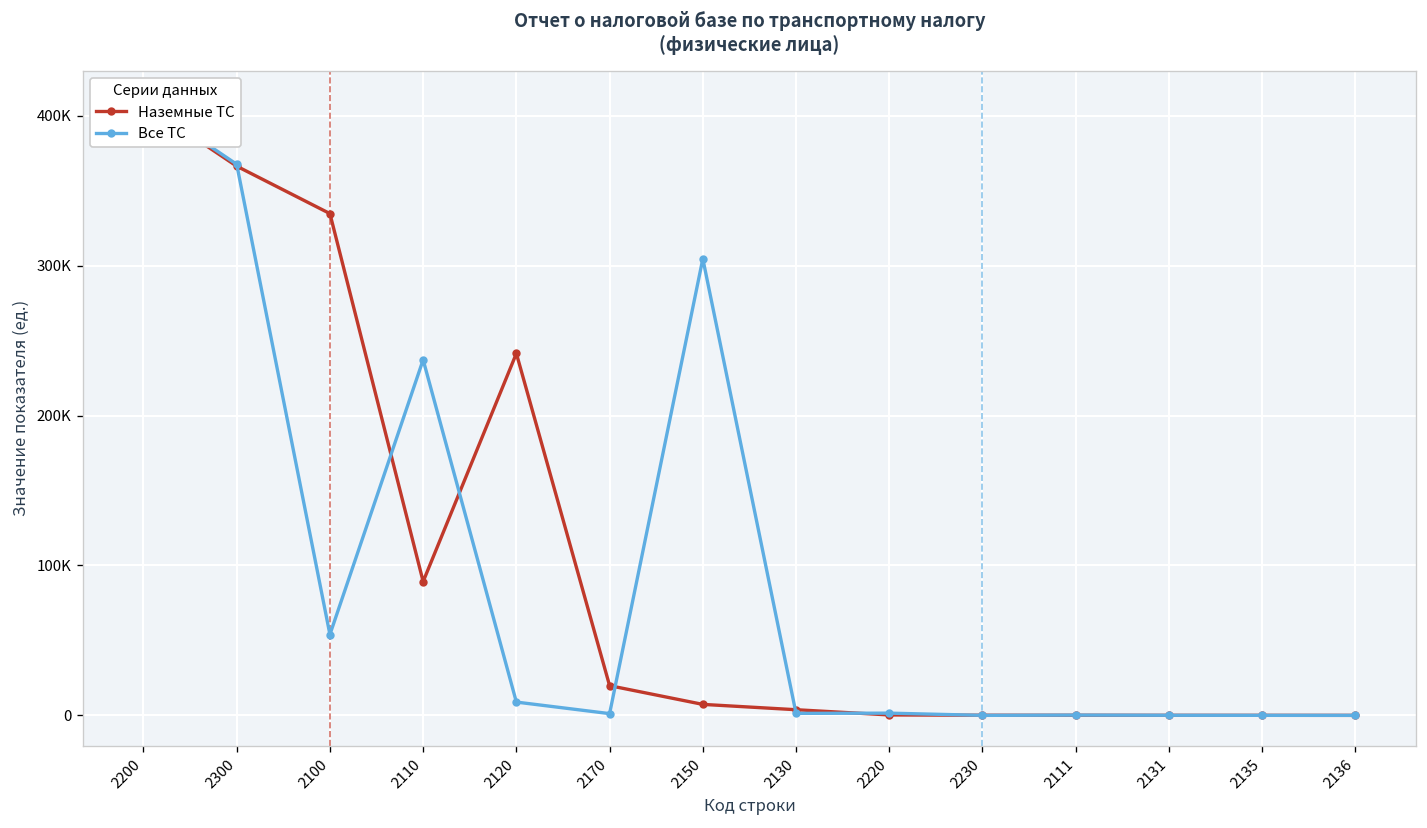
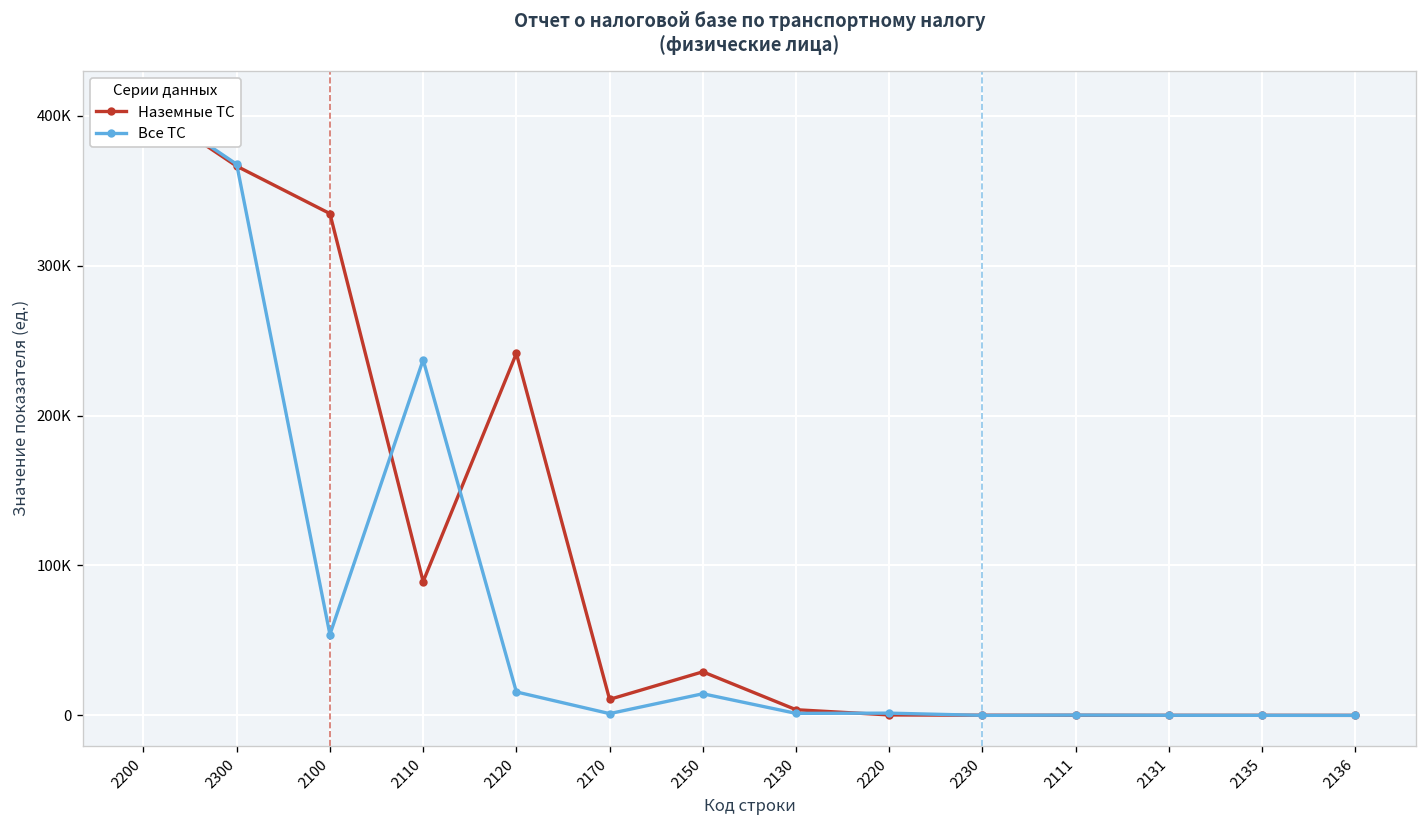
Все ТС, 2120: 9000 -> 16000
Наземные ТС, 2170: 20000 -> 11000
Наземные ТС, 2150: 7000 -> 29000
Все ТС, 2150: 305000 -> 14000
